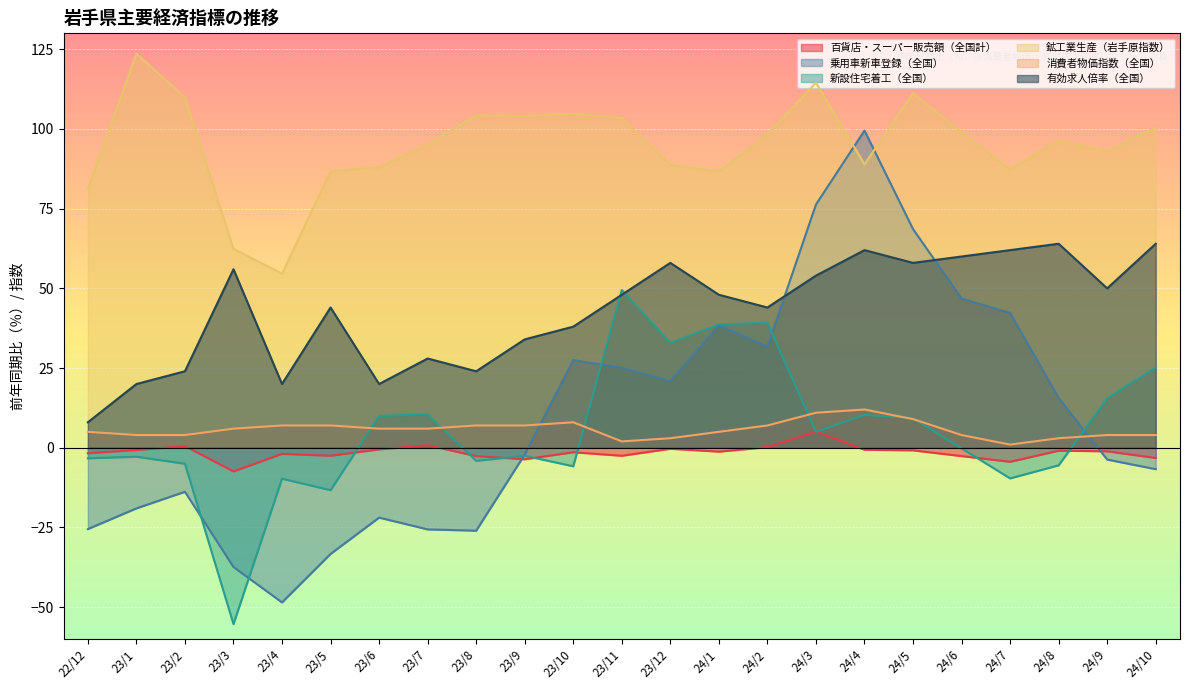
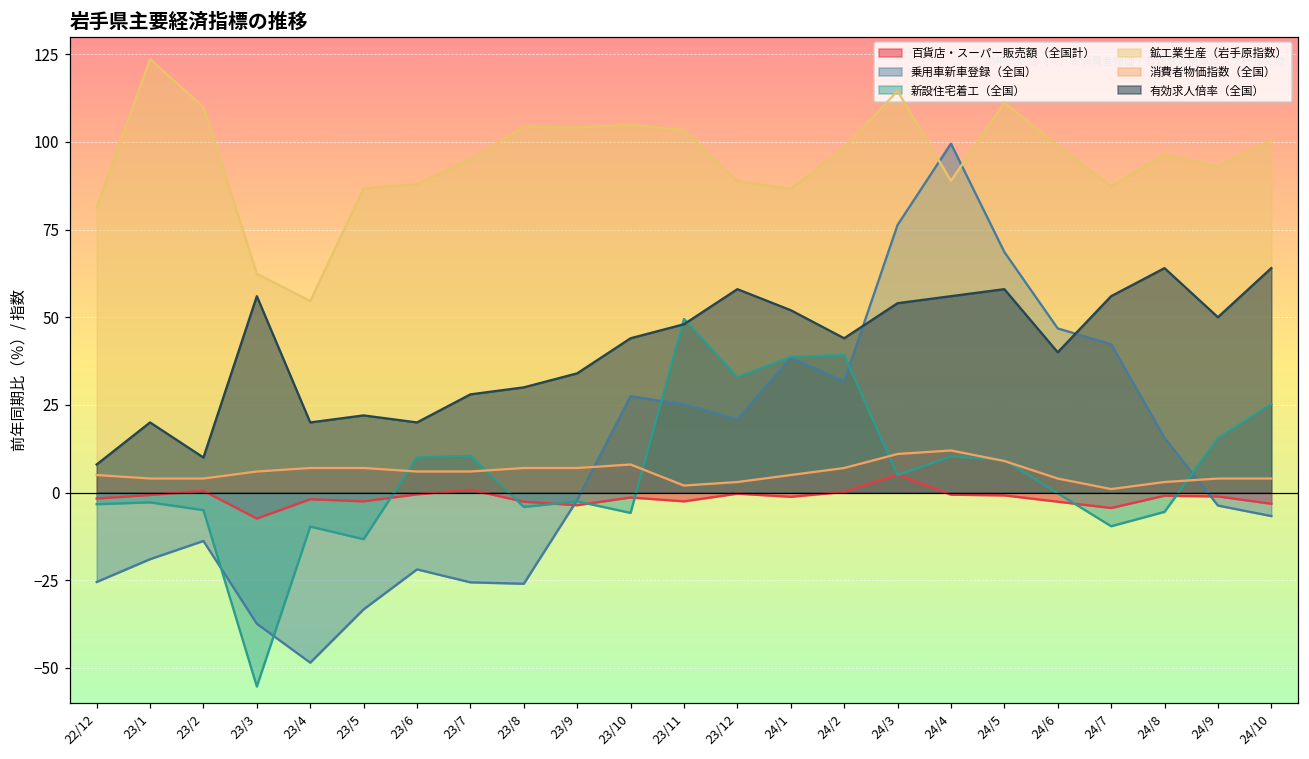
有効求人倍率（全国）, 23/2: 24 -> 10
有効求人倍率（全国）, 23/5: 44 -> 22
有効求人倍率（全国）, 23/8: 24 -> 30
有効求人倍率（全国）, 23/10: 38 -> 44
有効求人倍率（全国）, 24/1: 48 -> 52
有効求人倍率（全国）, 24/4: 62 -> 56
有効求人倍率（全国）, 24/6: 60 -> 40
有効求人倍率（全国）, 24/7: 62 -> 56
